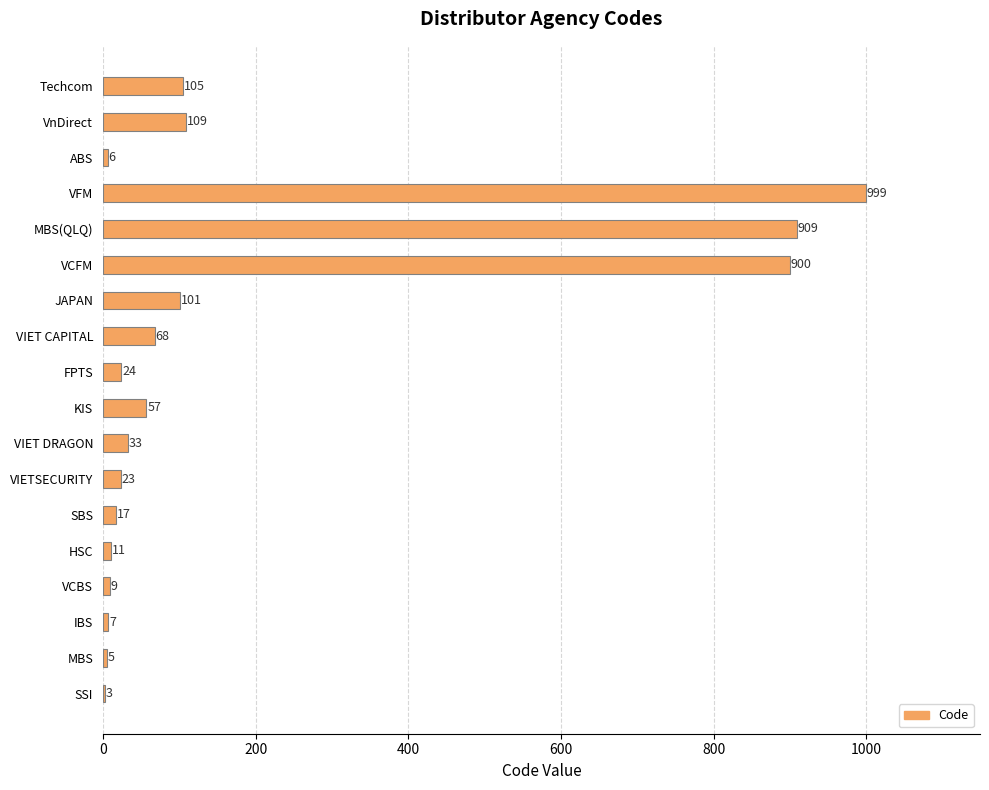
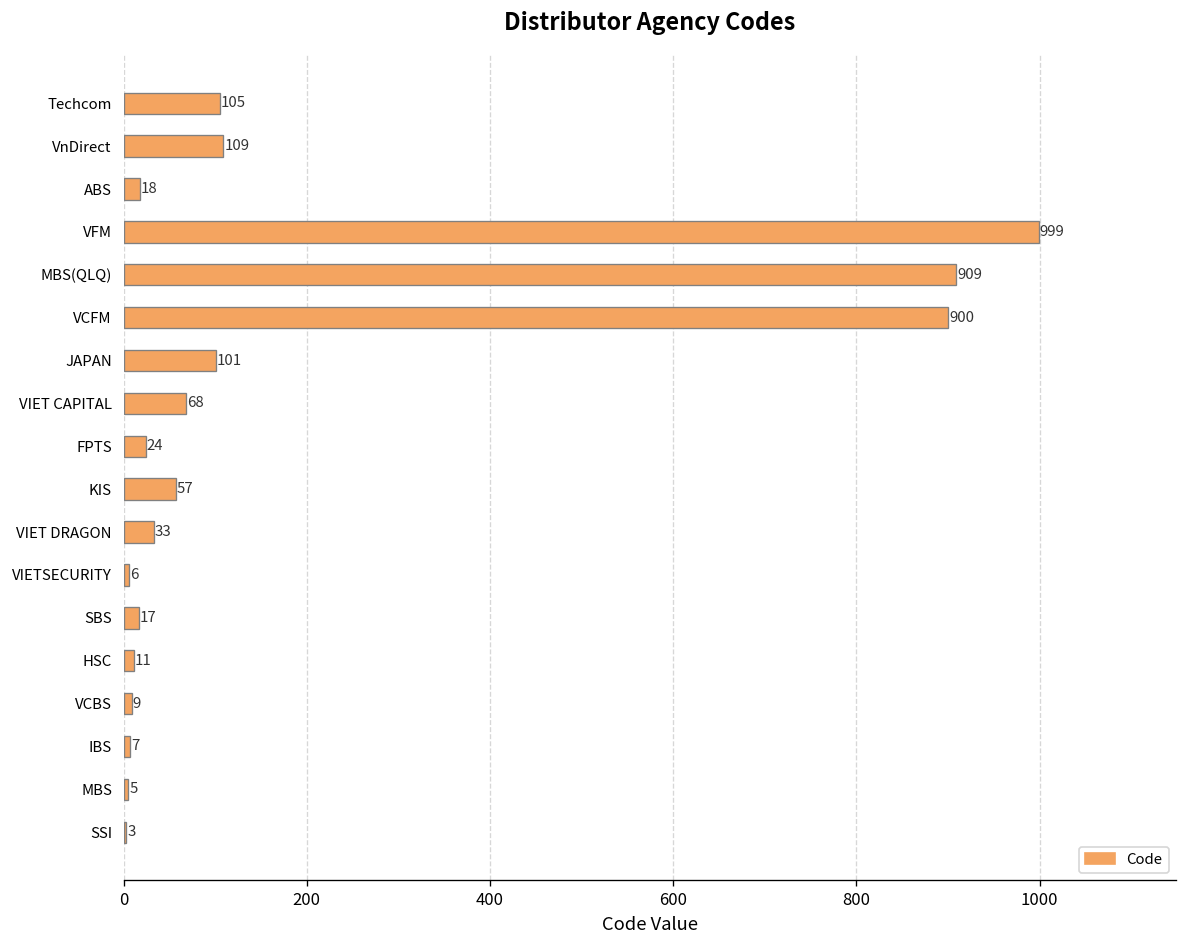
ABS: 6 -> 18
VIETSECURITY: 23 -> 6
